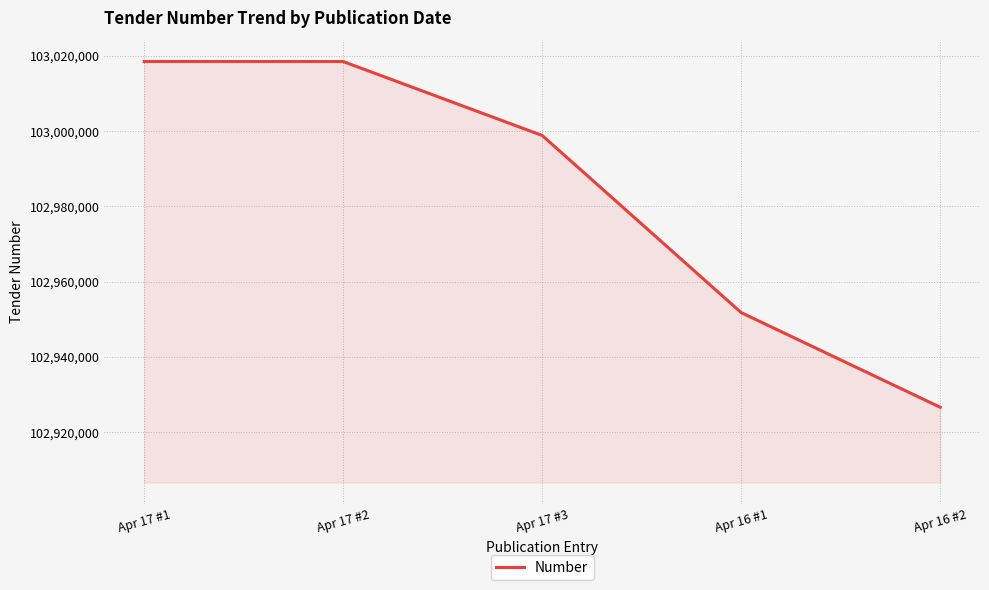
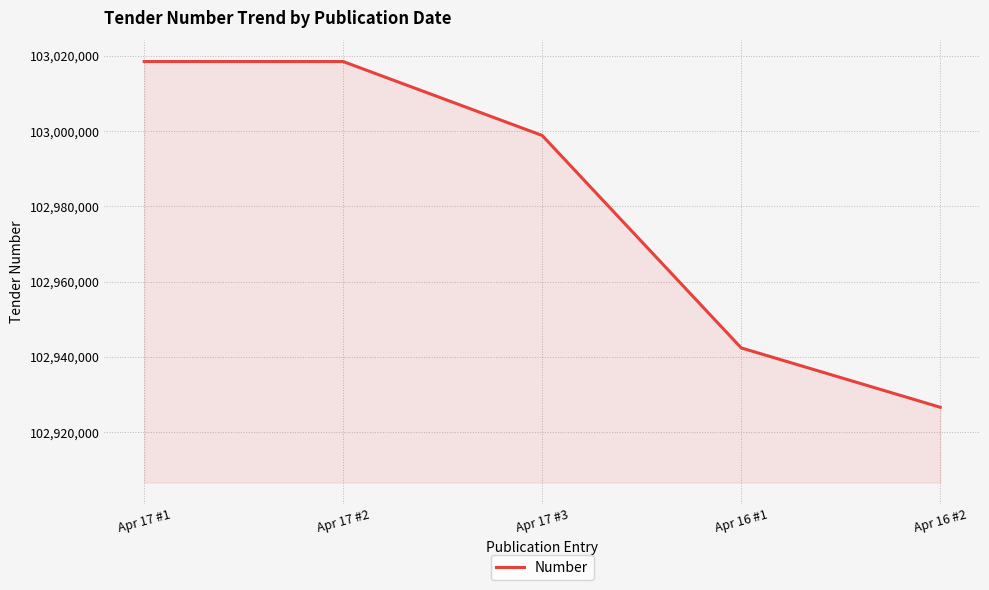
Apr 16 #1: 102,952,000 -> 102,942,000
